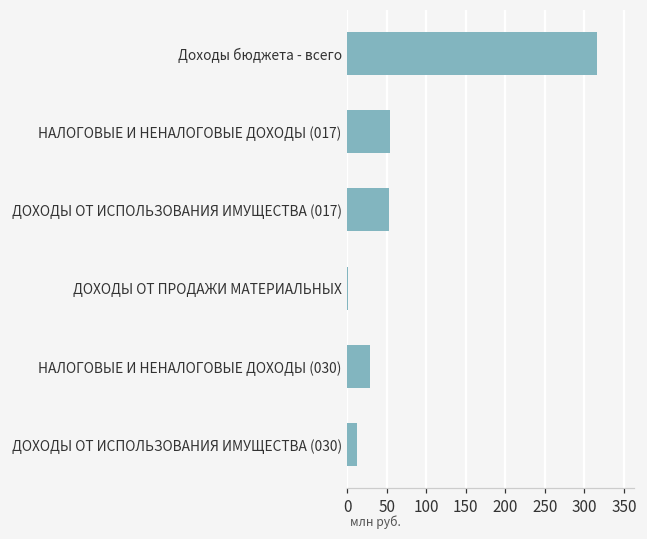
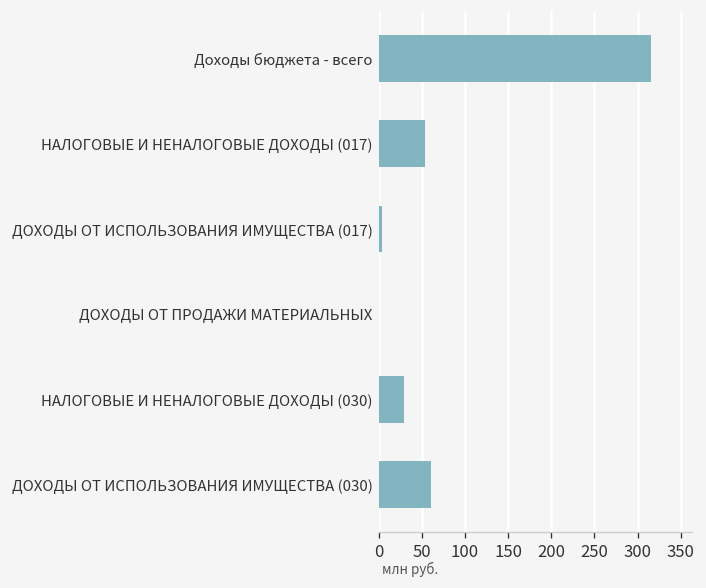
ДОХОДЫ ОТ ИСПОЛЬЗОВАНИЯ ИМУЩЕСТВА (017): 50 -> 0
ДОХОДЫ ОТ ИСПОЛЬЗОВАНИЯ ИМУЩЕСТВА (030): 10 -> 60
